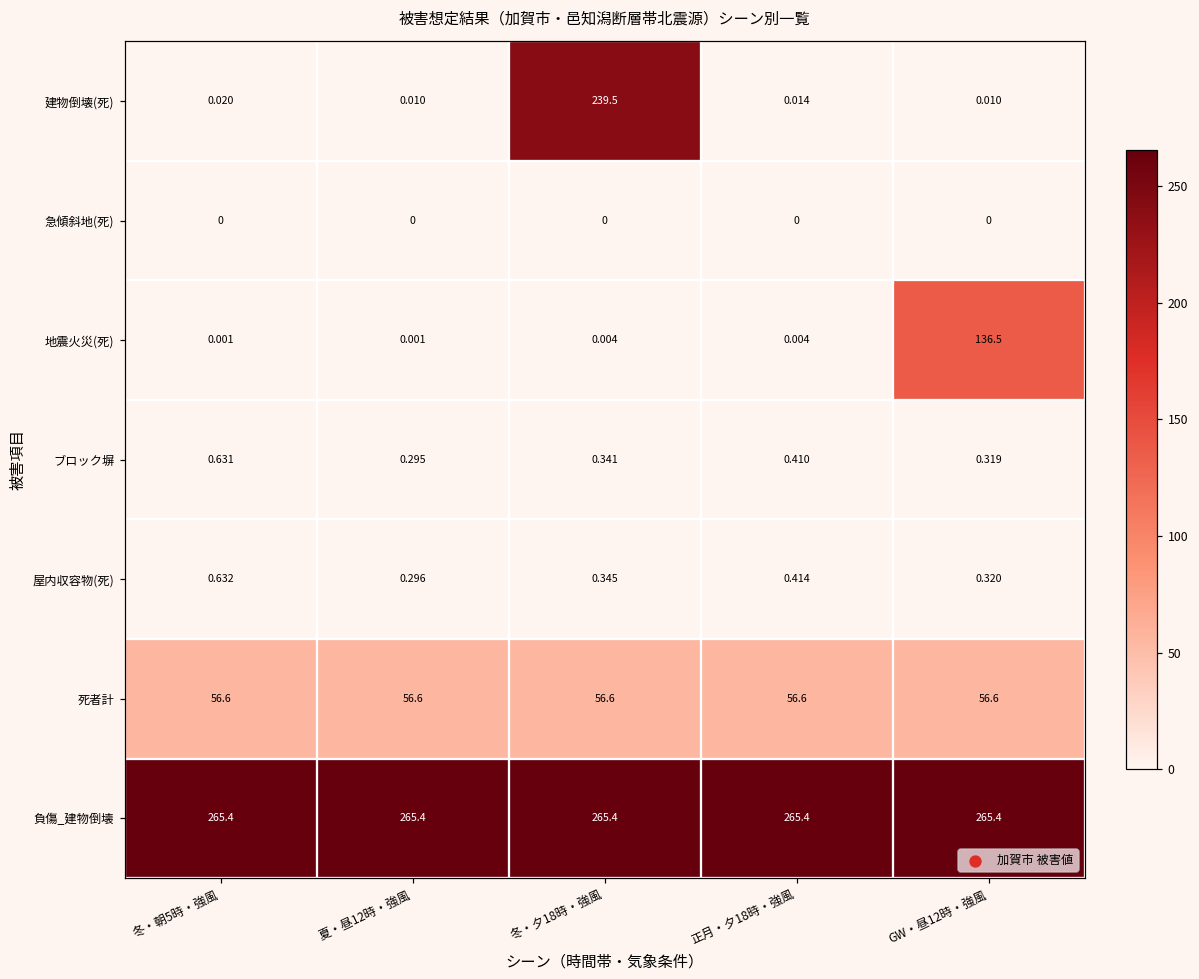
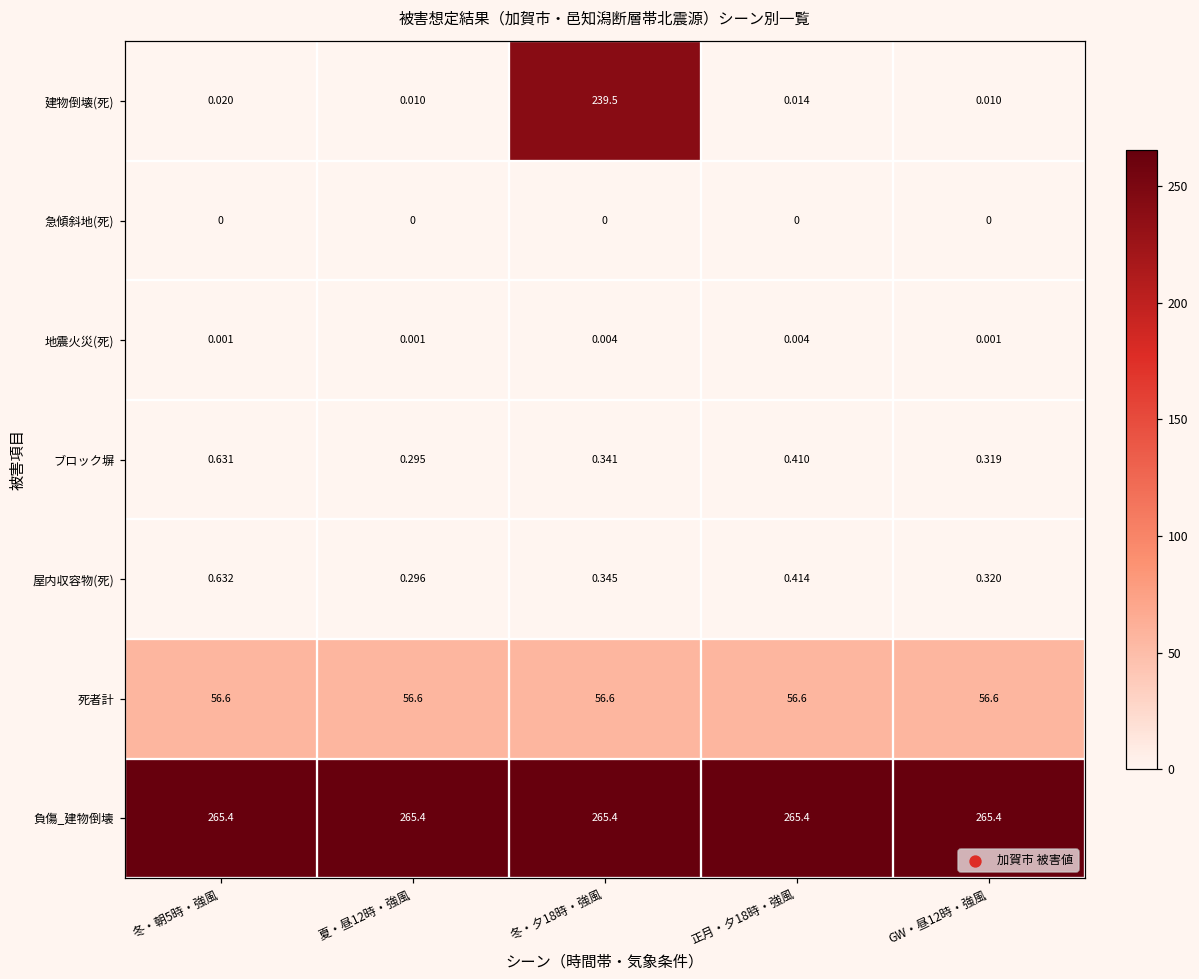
地震火災(死), GW・昼12時・強風: 136.5 -> 0.001
